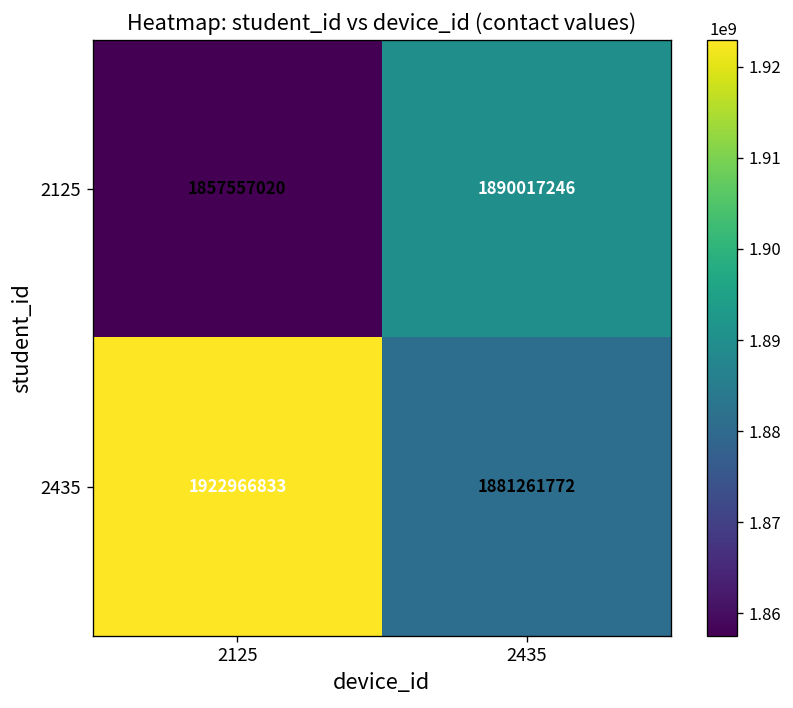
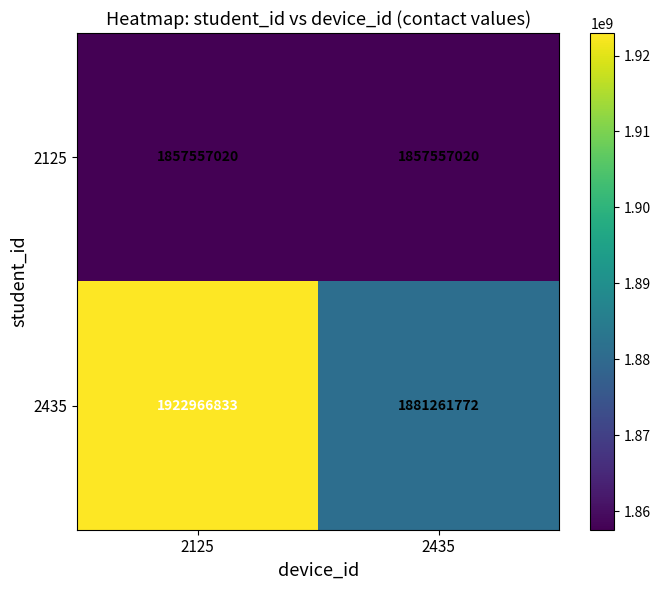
2125, 2435: 1890017246 -> 1857557020
